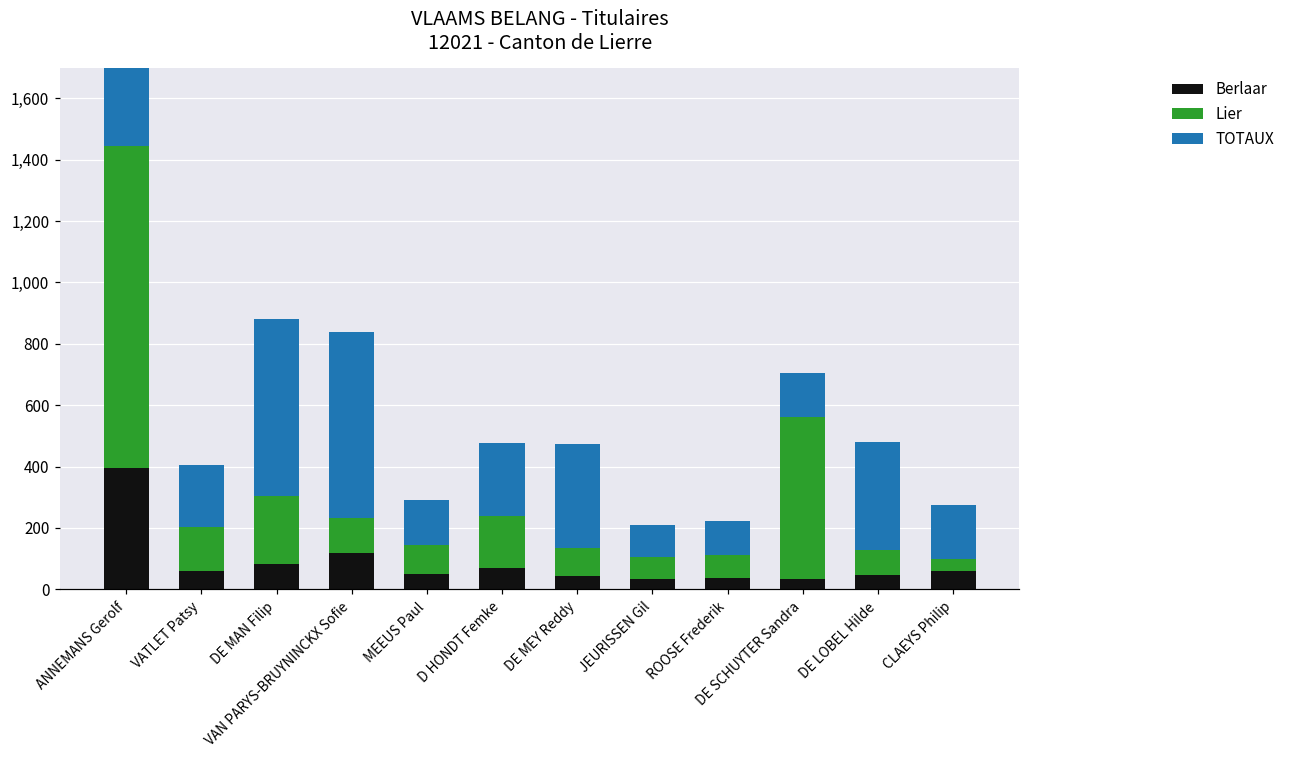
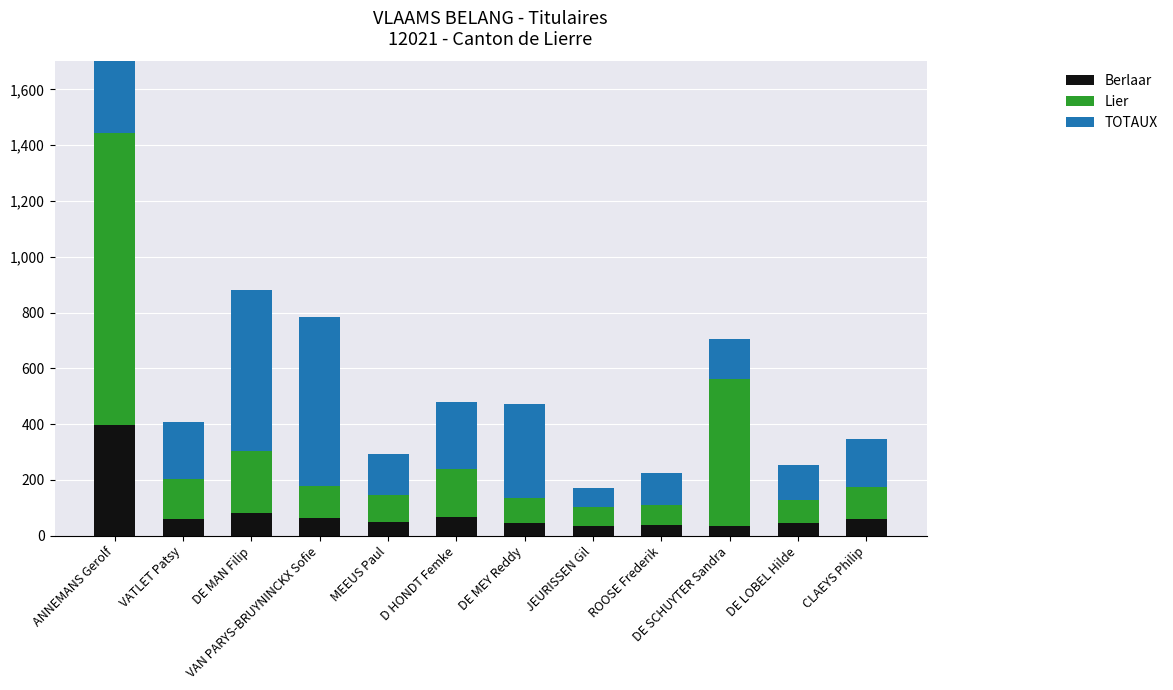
Berlaar, VAN PARYS-BRUYNINCKX Sofie: 120 -> 70
TOTAUX, JEURISSEN Gil: 100 -> 70
TOTAUX, DE LOBEL Hilde: 350 -> 130
Lier, CLAEYS Philip: 40 -> 120
